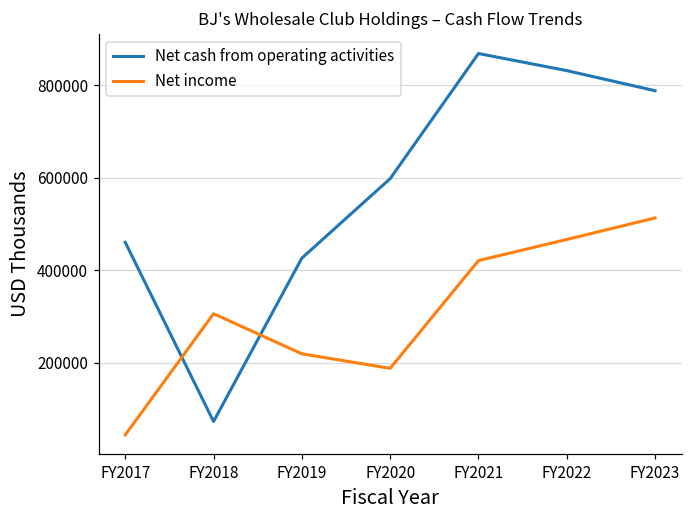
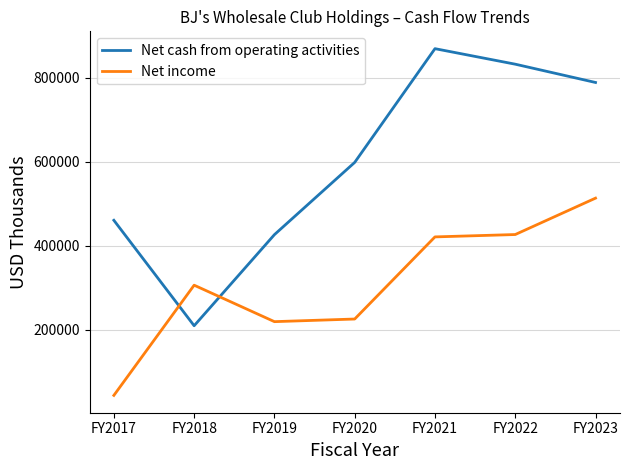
Net cash from operating activities, FY2018: 70000 -> 210000
Net income, FY2020: 190000 -> 230000
Net income, FY2022: 470000 -> 430000
